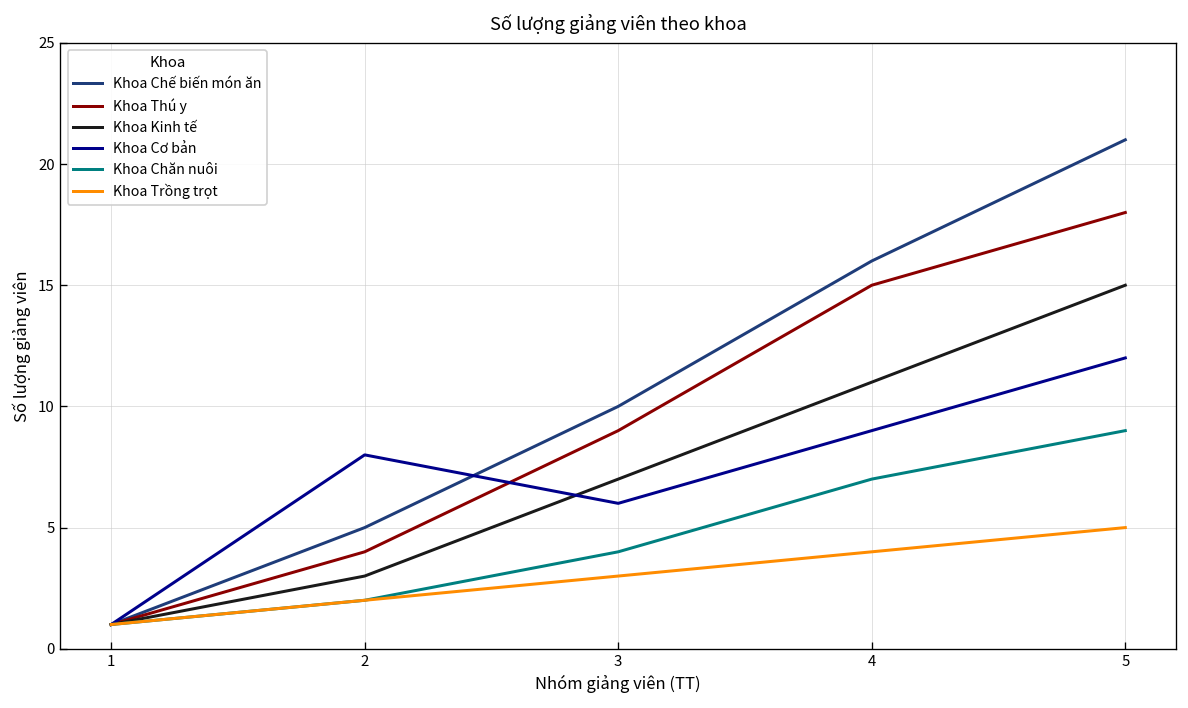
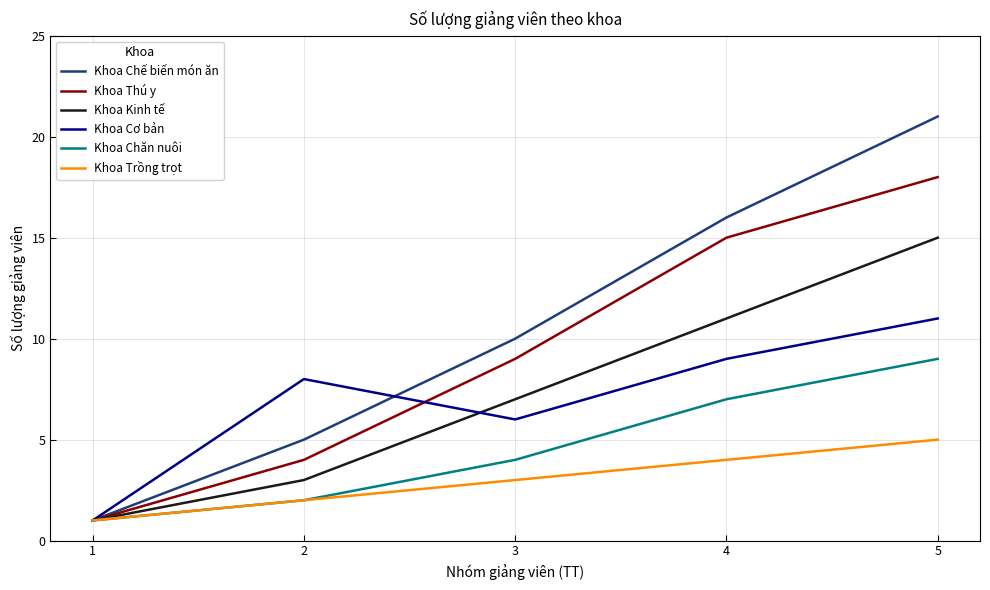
Khoa Cơ bản, 5: 12 -> 11
